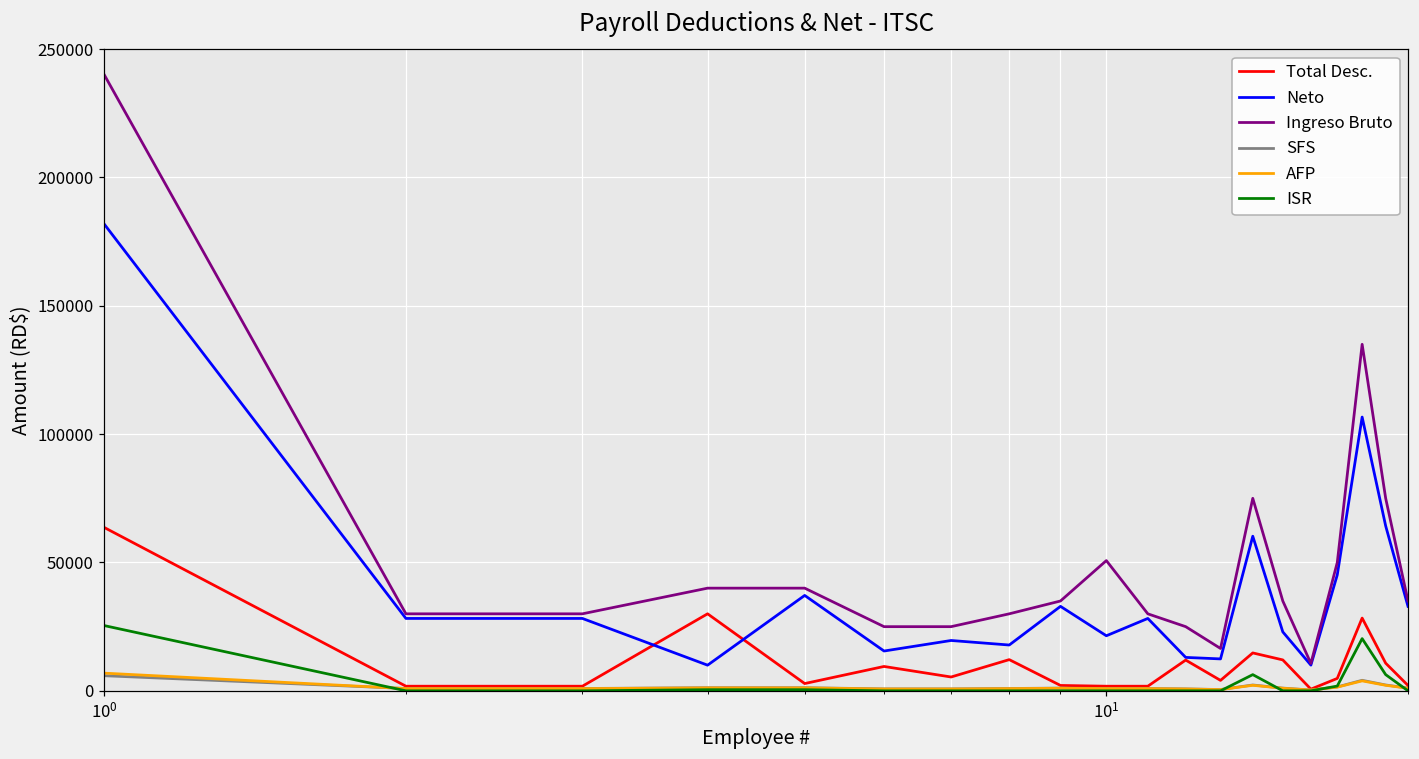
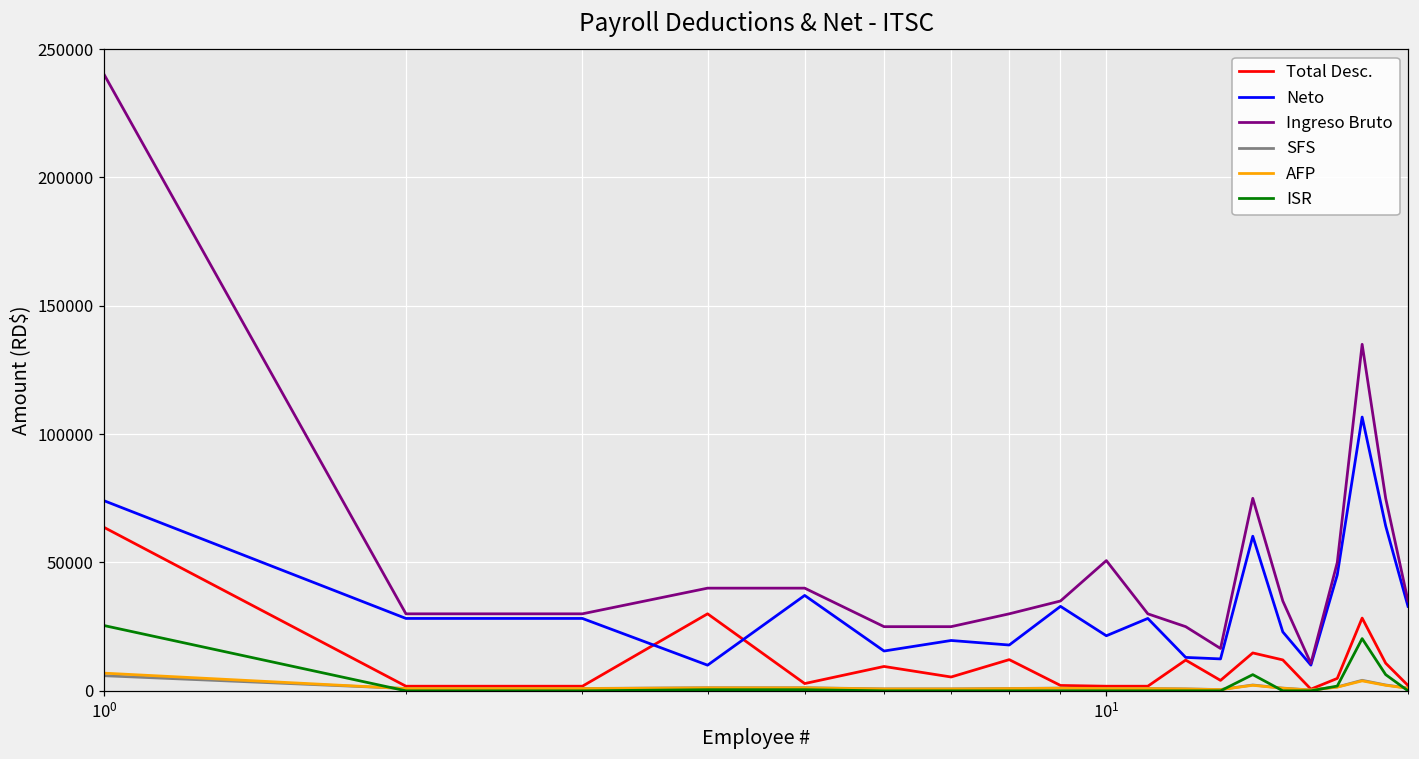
Neto, 10^0: 182000 -> 74000
